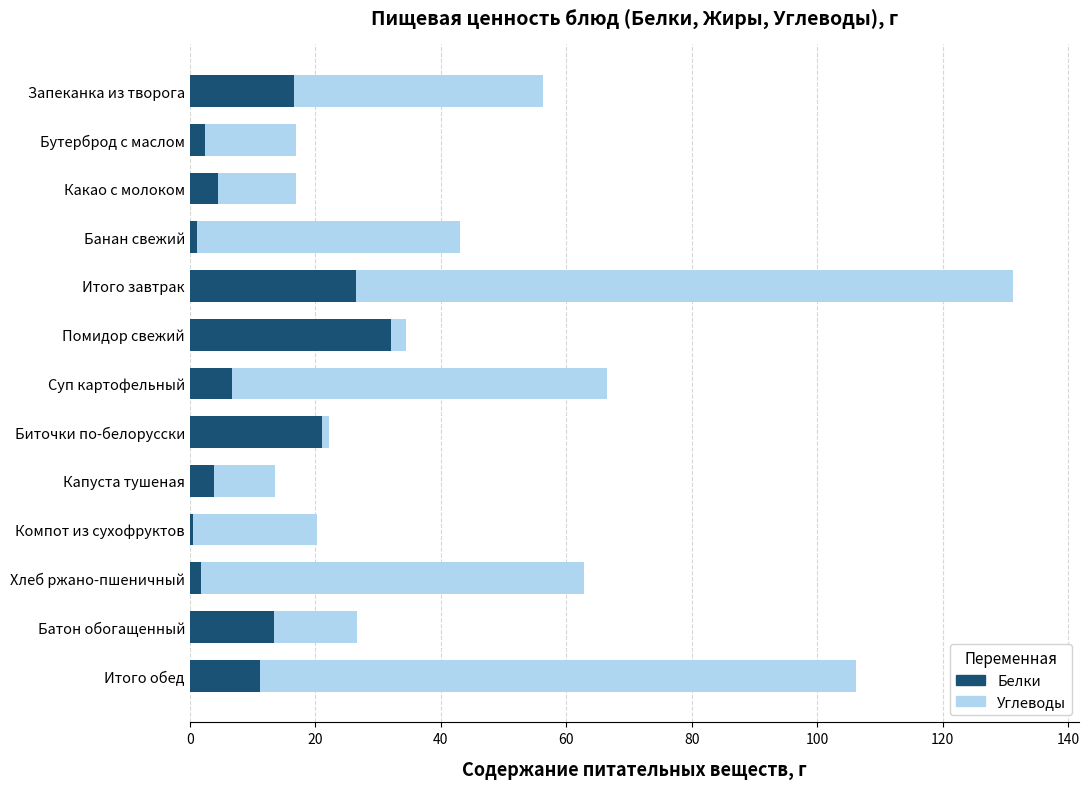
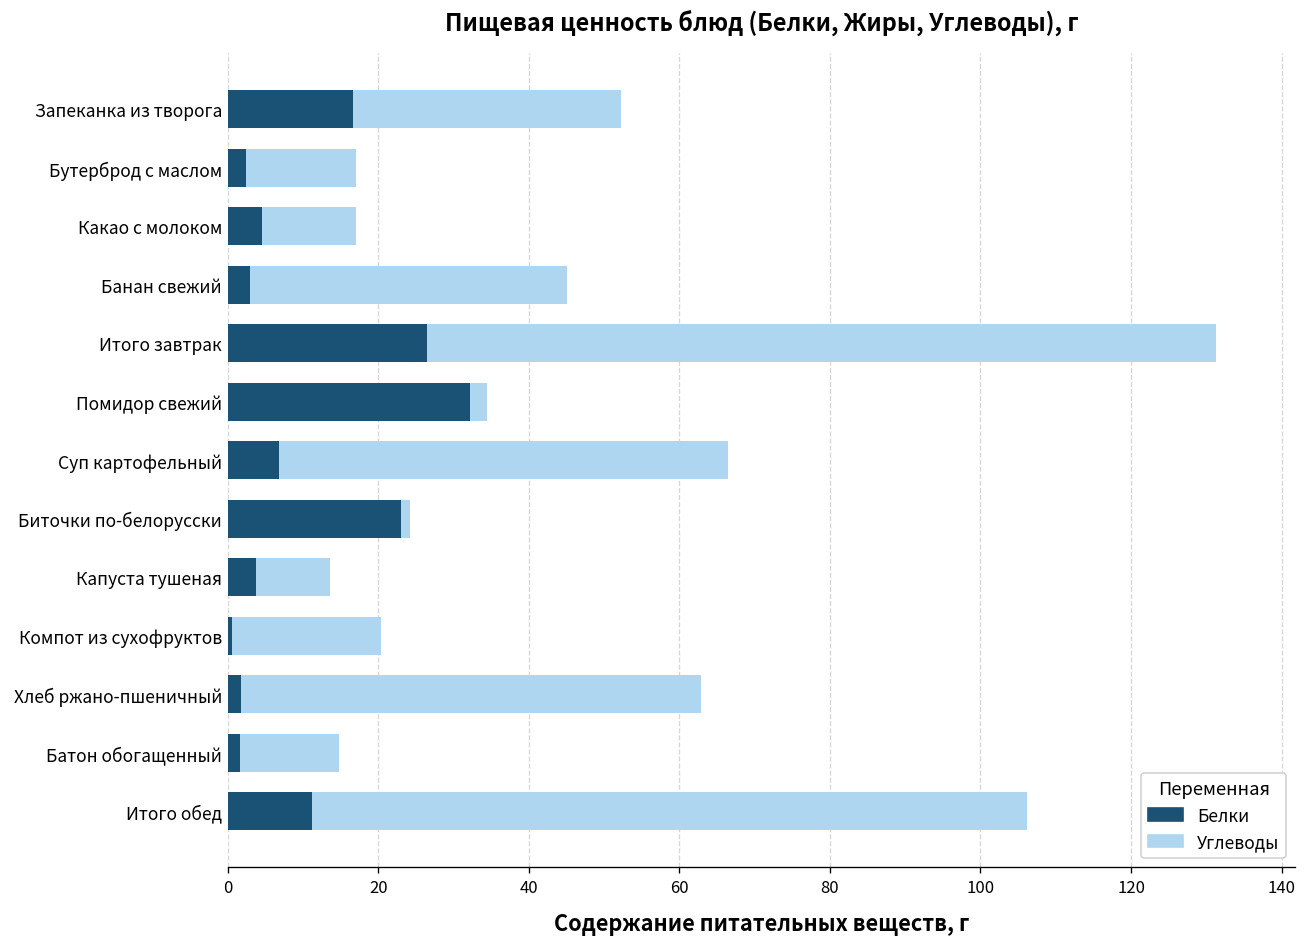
Углеводы, Запеканка из творога: 40 -> 36
Белки, Банан свежий: 1 -> 3
Белки, Биточки по-белорусски: 21 -> 23
Белки, Батон обогащенный: 13 -> 2
